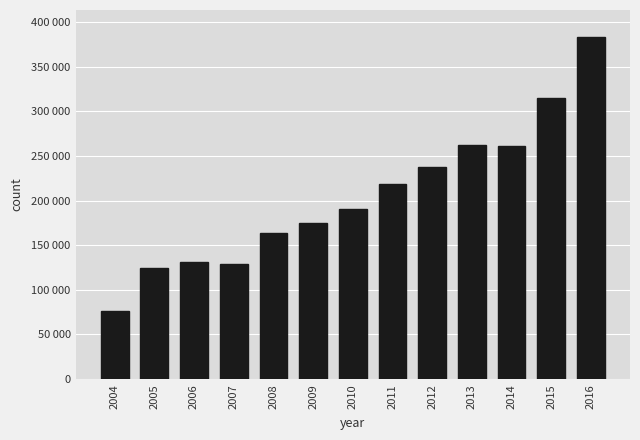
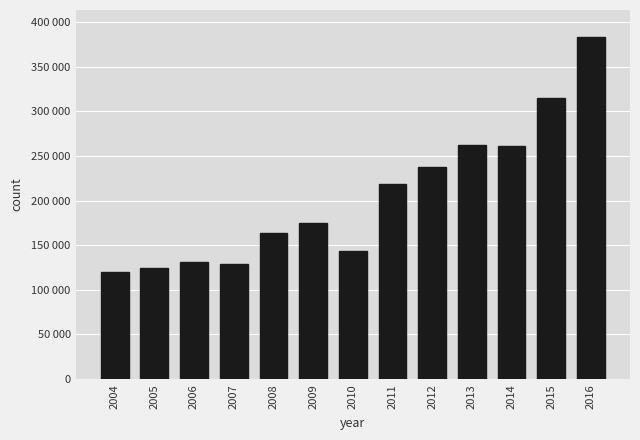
2004: 80000 -> 120000
2010: 190000 -> 140000
